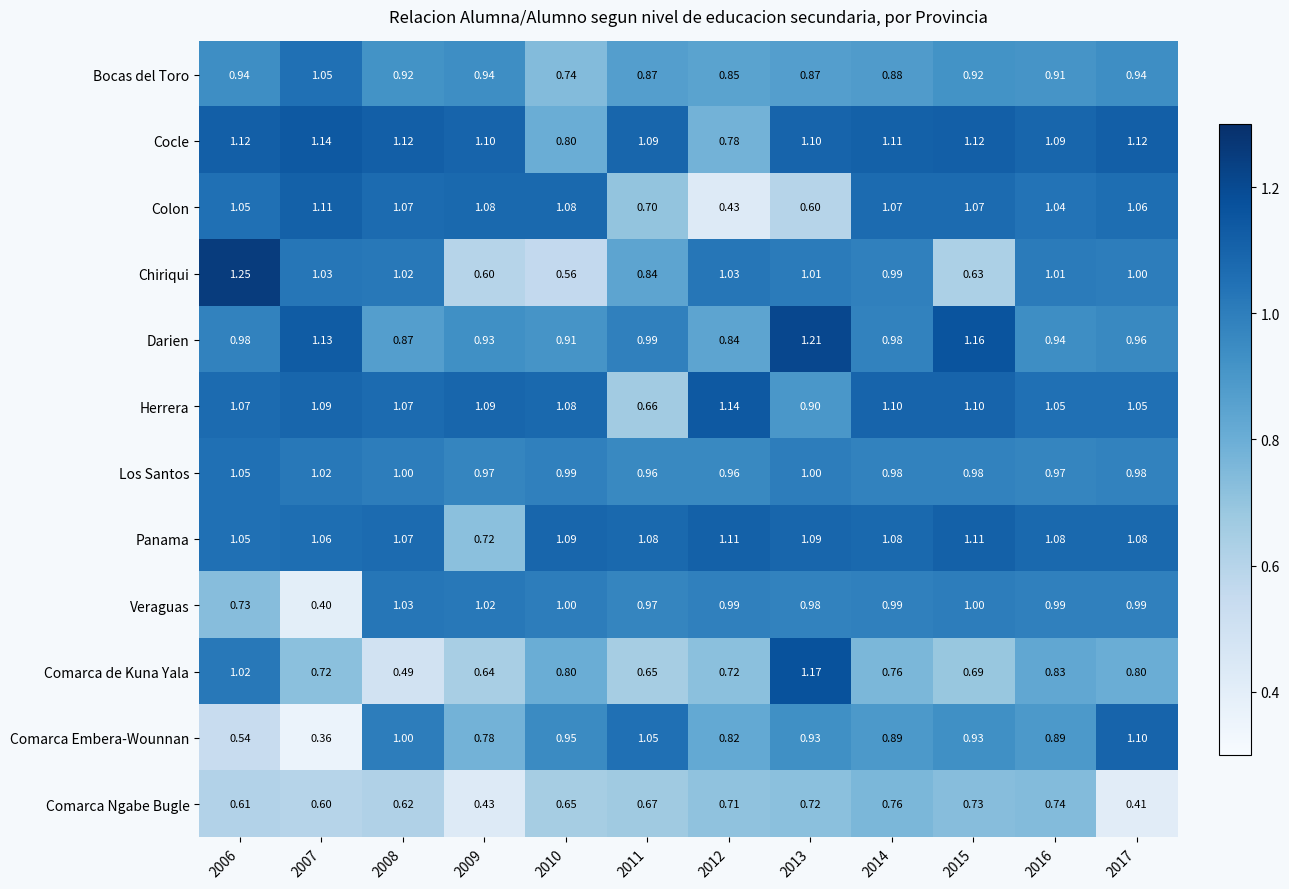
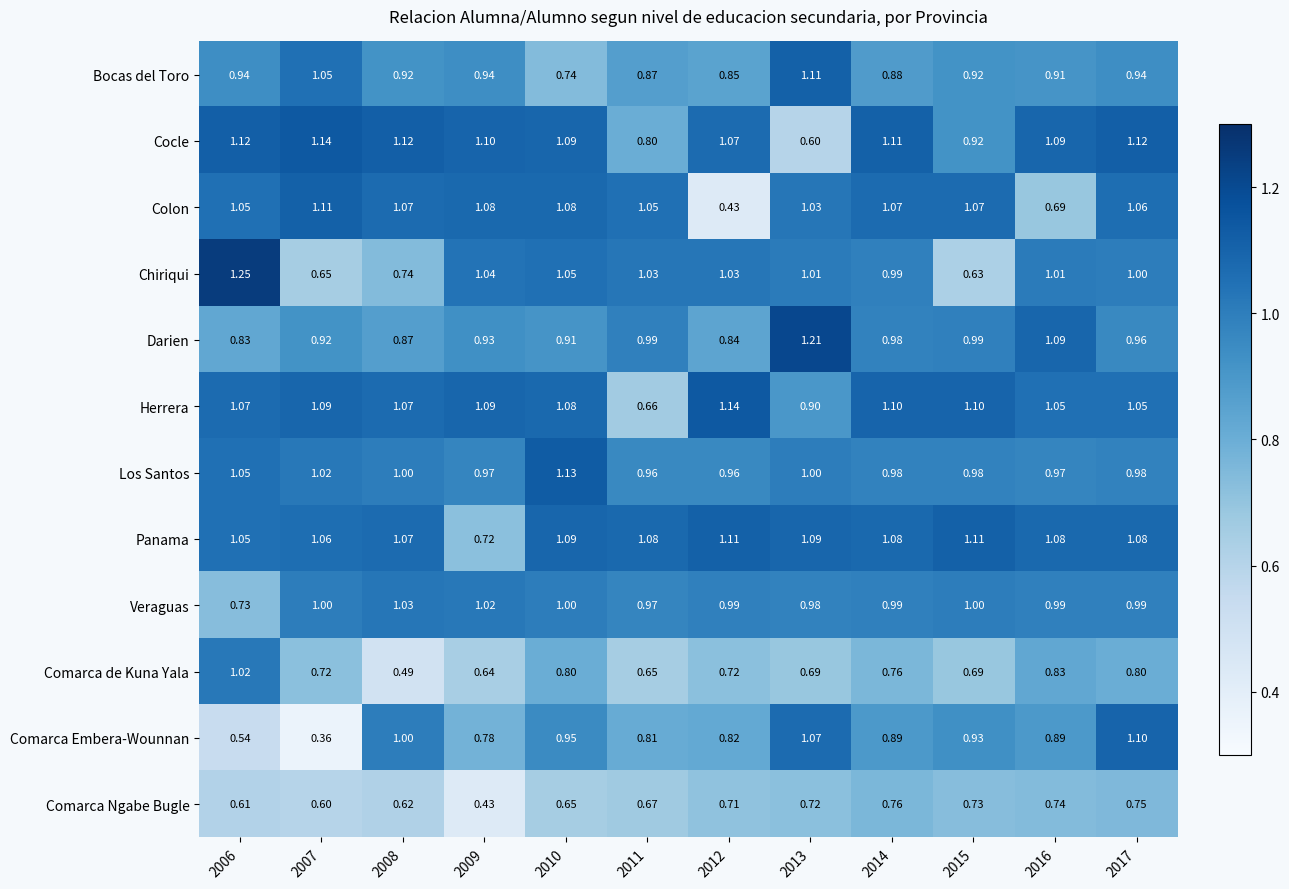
Bocas del Toro, 2013: 0.87 -> 1.11
Cocle, 2010: 0.80 -> 1.09
Cocle, 2011: 1.09 -> 0.80
Cocle, 2012: 0.78 -> 1.07
Cocle, 2013: 1.10 -> 0.60
Cocle, 2015: 1.12 -> 0.92
Colon, 2011: 0.70 -> 1.05
Colon, 2013: 0.60 -> 1.03
Colon, 2016: 1.04 -> 0.69
Chiriqui, 2007: 1.03 -> 0.65
Chiriqui, 2008: 1.02 -> 0.74
Chiriqui, 2009: 0.60 -> 1.04
Chiriqui, 2010: 0.56 -> 1.05
Chiriqui, 2011: 0.84 -> 1.03
Darien, 2006: 0.98 -> 0.83
Darien, 2007: 1.13 -> 0.92
Darien, 2015: 1.16 -> 0.99
Darien, 2016: 0.94 -> 1.09
Los Santos, 2010: 0.99 -> 1.13
Veraguas, 2007: 0.40 -> 1.00
Comarca de Kuna Yala, 2013: 1.17 -> 0.69
Comarca Embera-Wounnan, 2011: 1.05 -> 0.81
Comarca Embera-Wounnan, 2013: 0.93 -> 1.07
Comarca Ngabe Bugle, 2017: 0.41 -> 0.75
